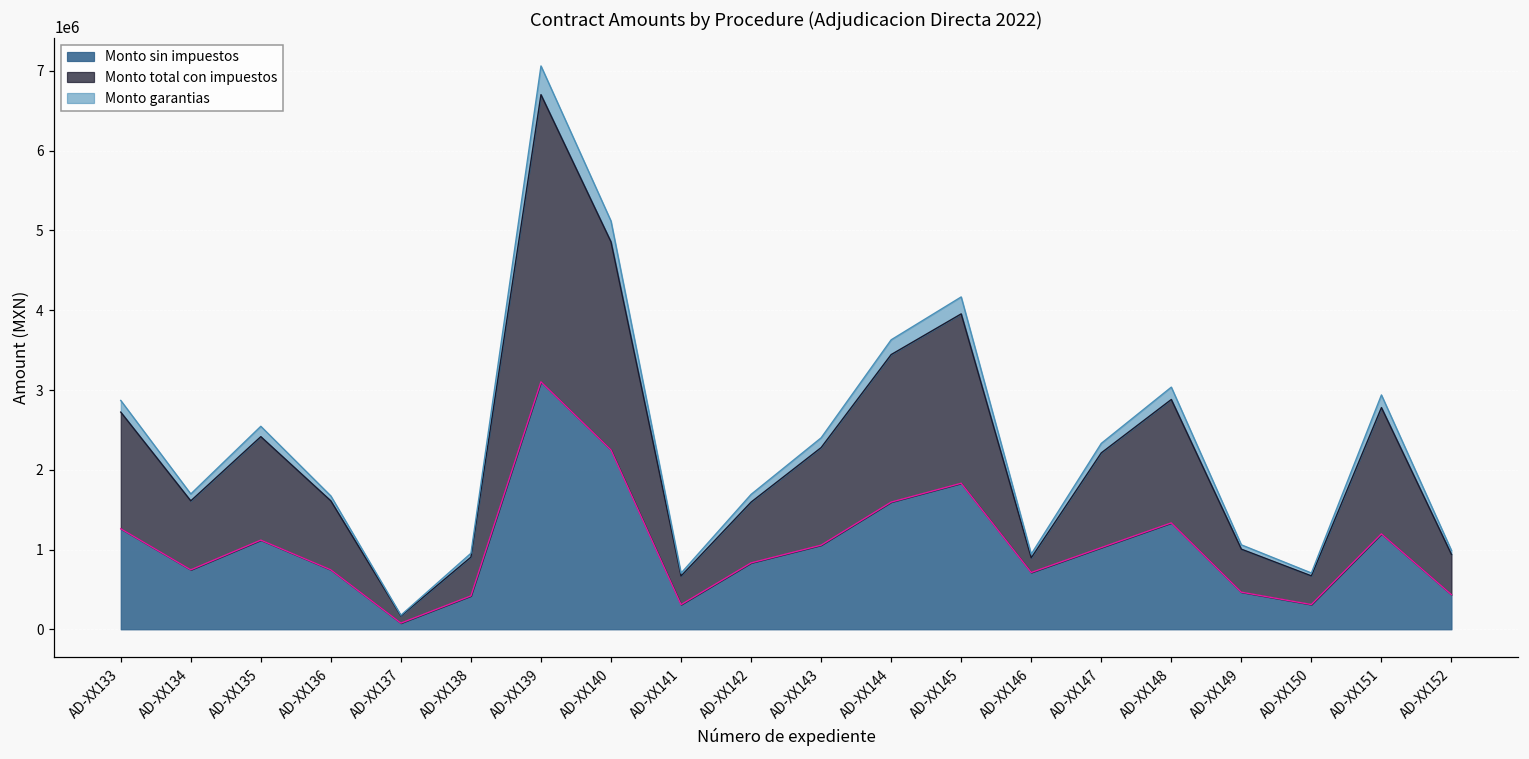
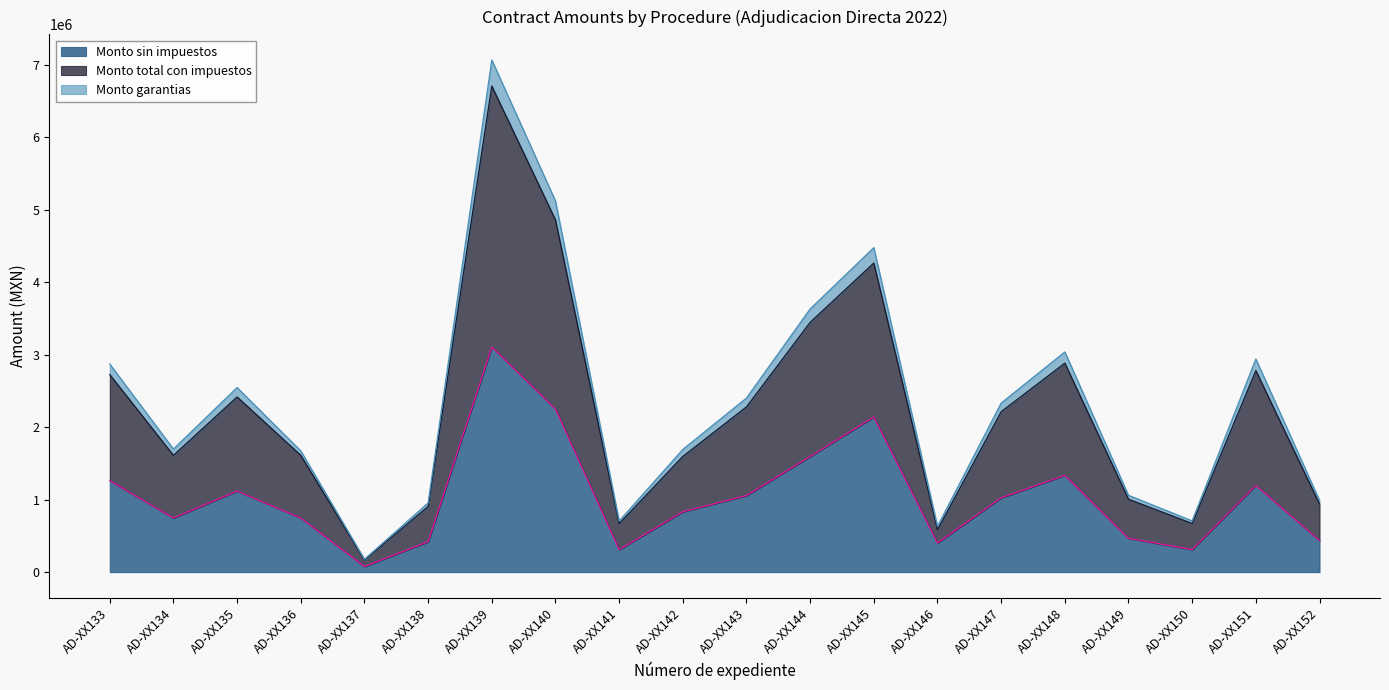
Monto sin impuestos, AD-XX145: 1800000 -> 2100000
Monto sin impuestos, AD-XX146: 700000 -> 400000
